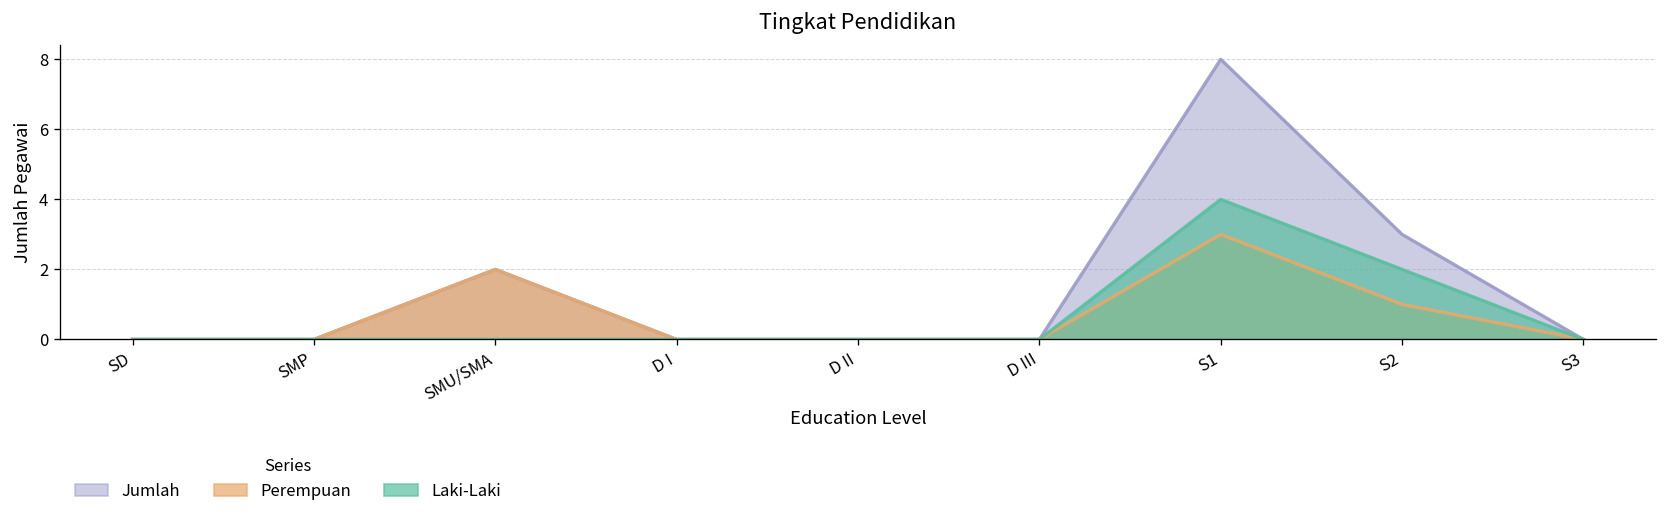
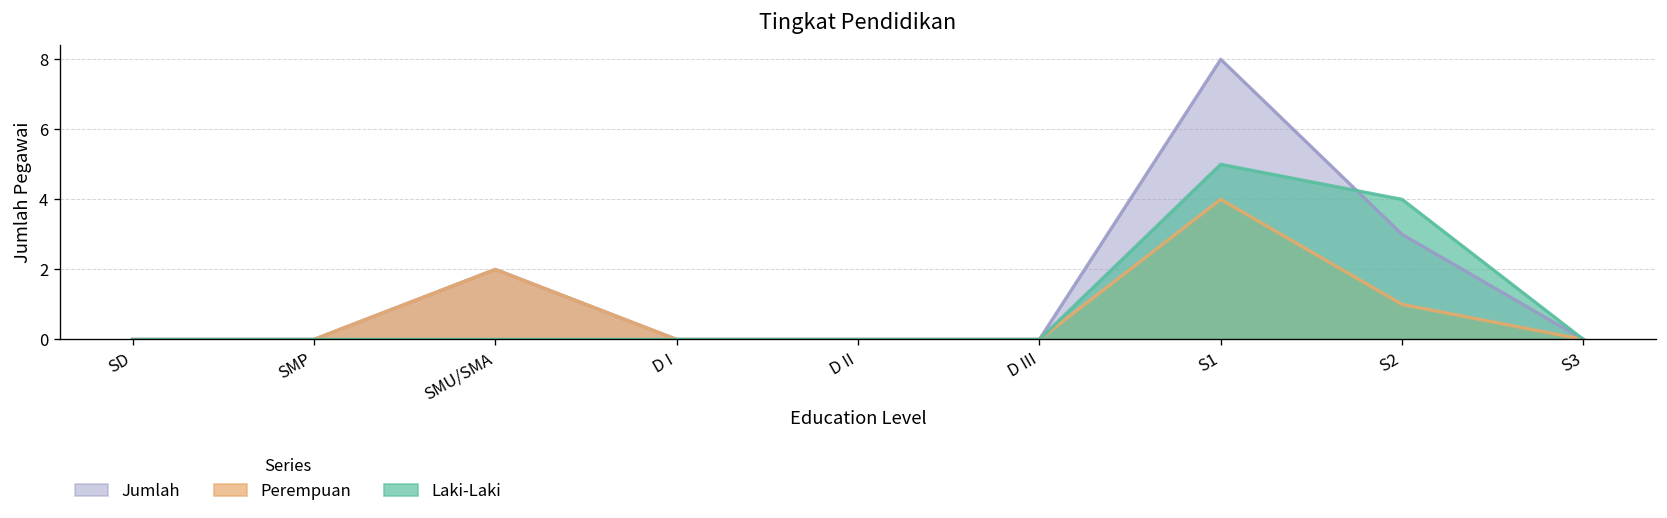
Perempuan, S1: 3 -> 4
Laki-Laki, S1: 4 -> 5
Laki-Laki, S2: 2 -> 4
